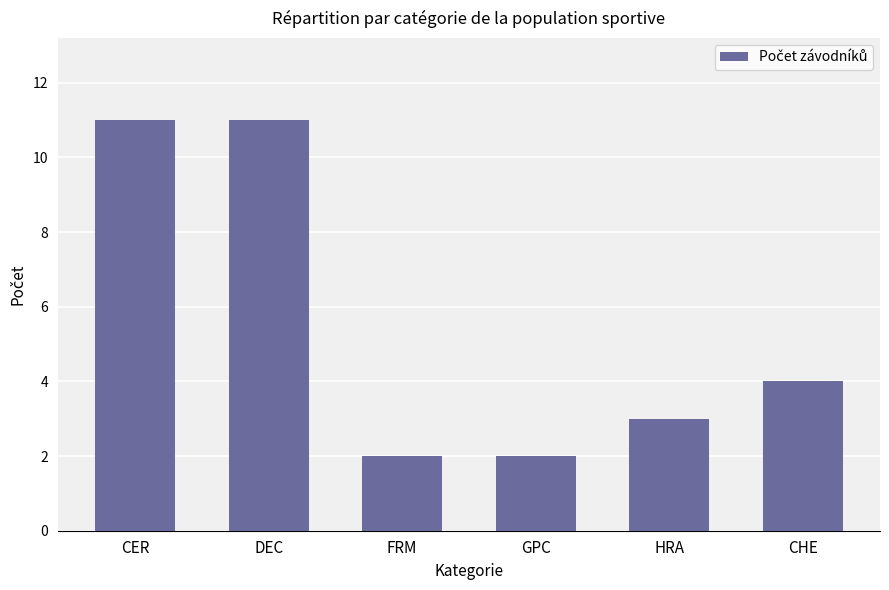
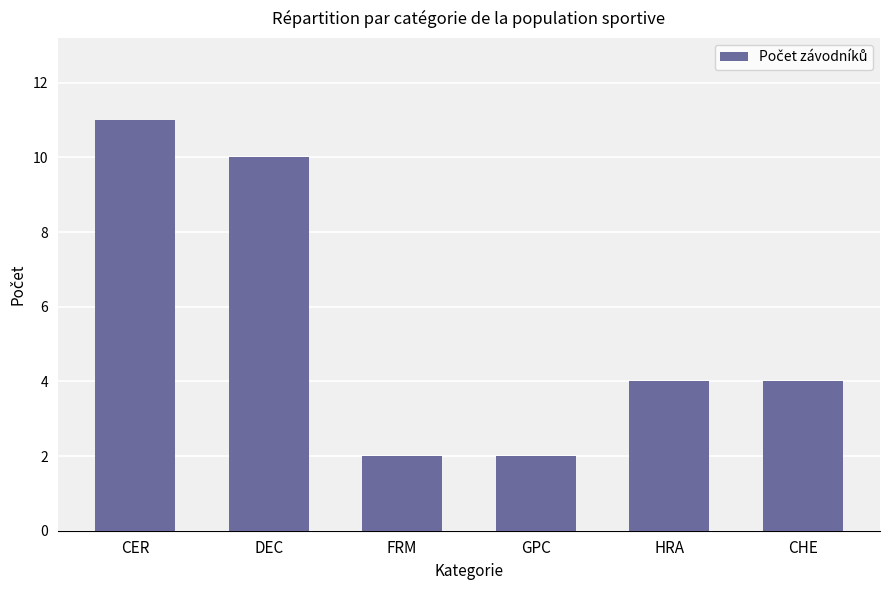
DEC: 11 -> 10
HRA: 3 -> 4
